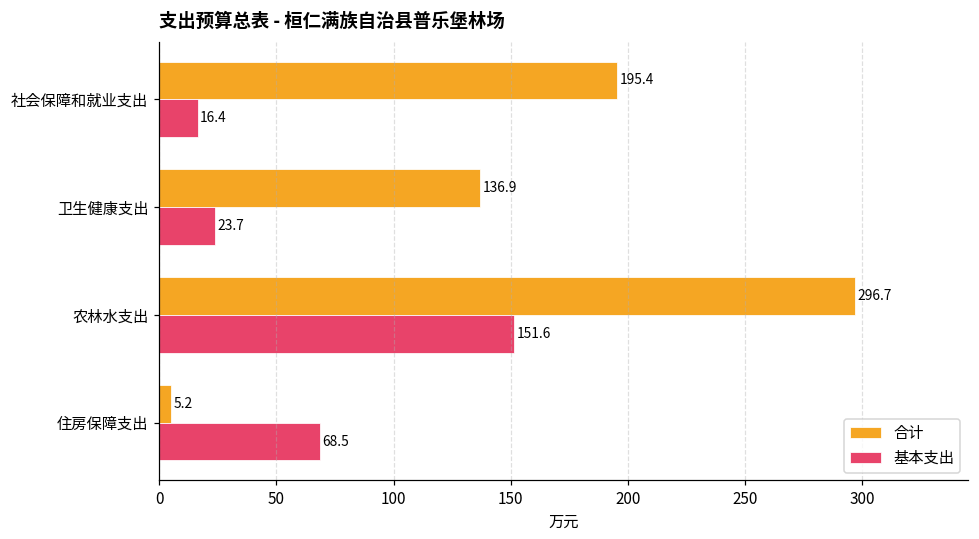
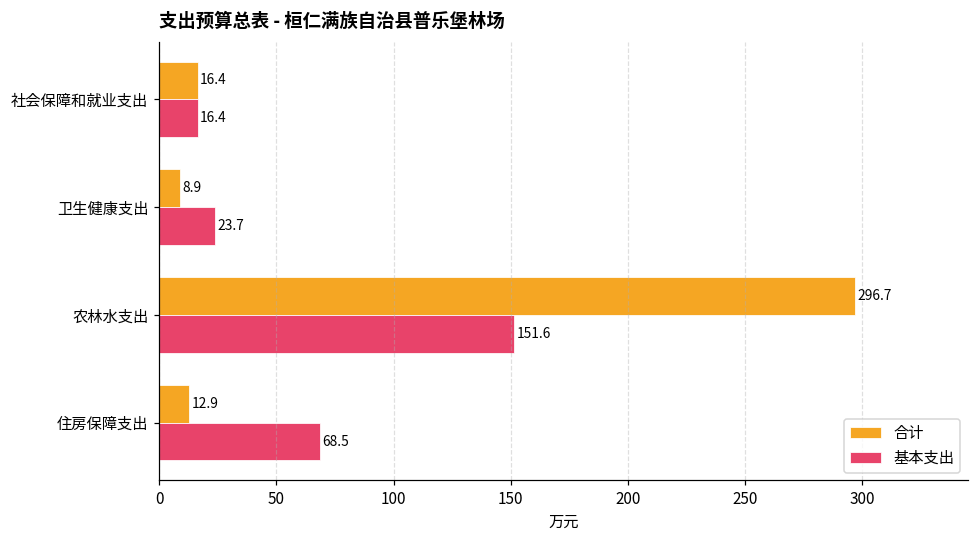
合计, 社会保障和就业支出: 195.4 -> 16.4
合计, 卫生健康支出: 136.9 -> 8.9
合计, 住房保障支出: 5.2 -> 12.9
